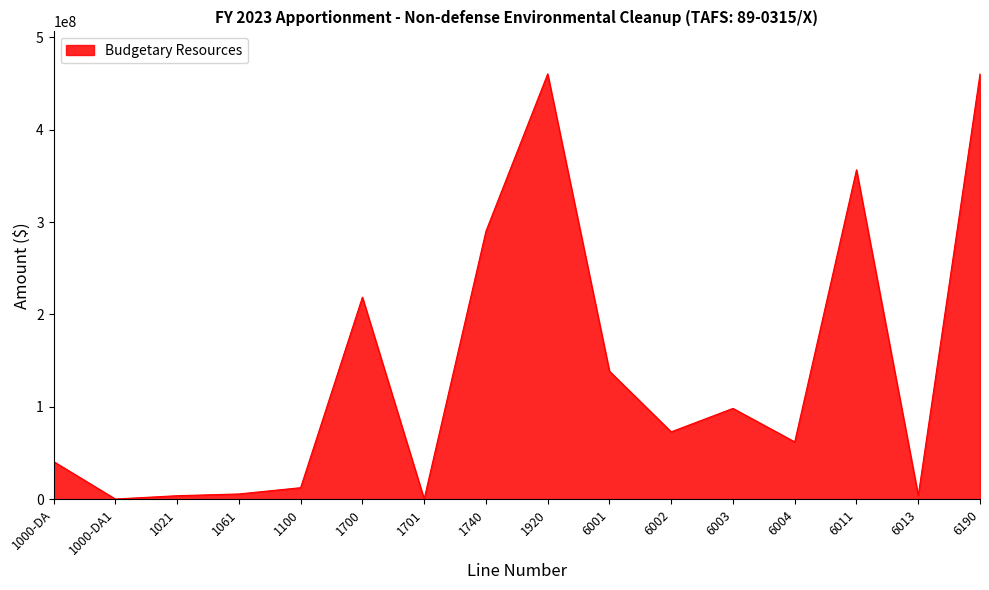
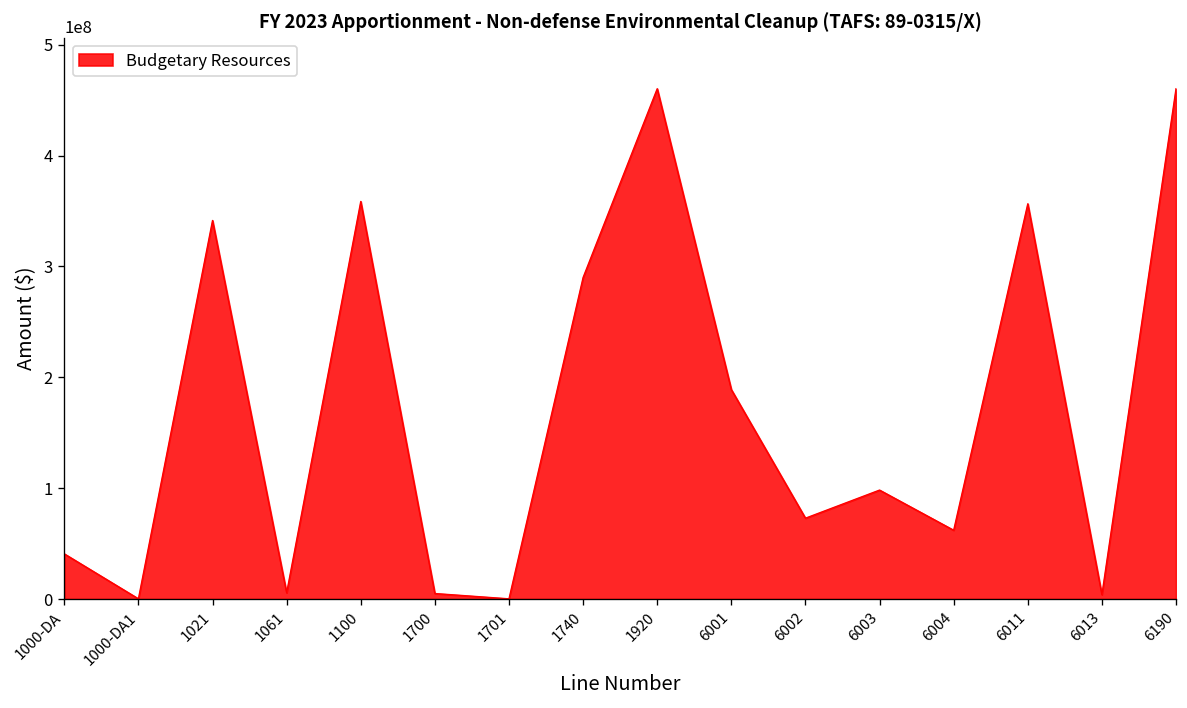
1021: 0 -> 340000000
1100: 10000000 -> 360000000
1700: 220000000 -> 0
6001: 140000000 -> 190000000
